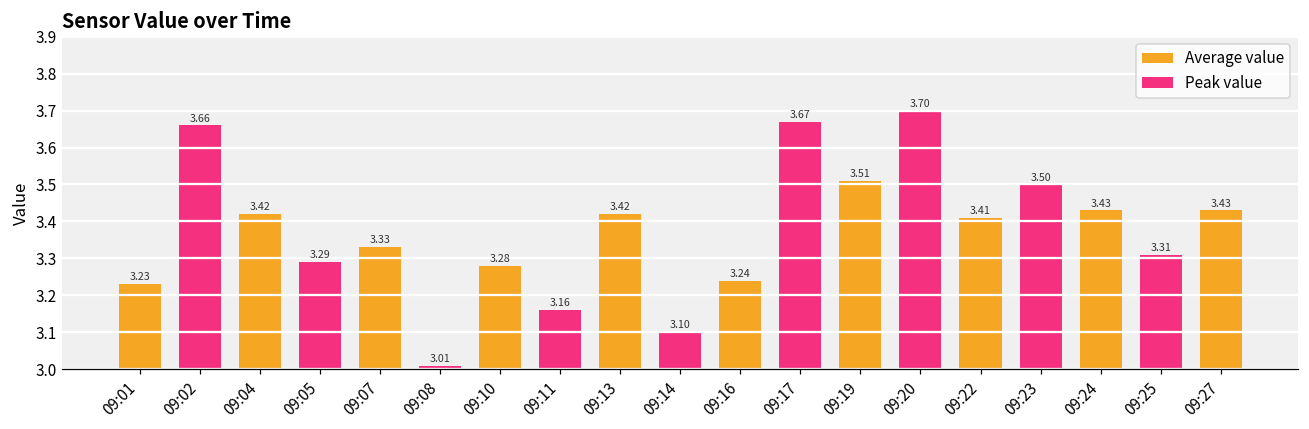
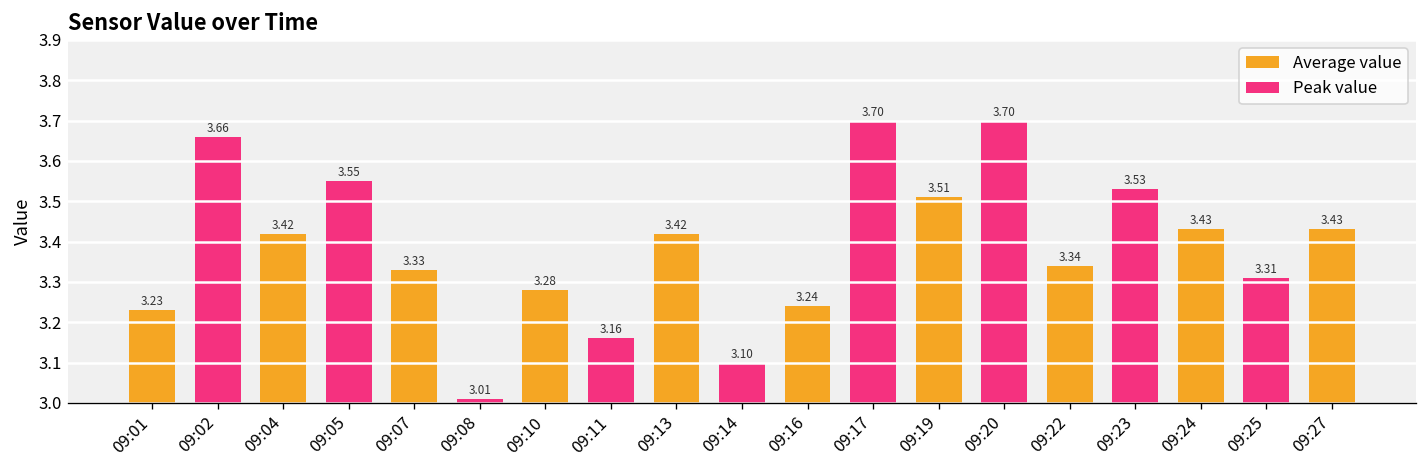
Peak value, 09:05: 3.29 -> 3.55
Peak value, 09:17: 3.67 -> 3.70
Average value, 09:22: 3.41 -> 3.34
Peak value, 09:23: 3.50 -> 3.53
